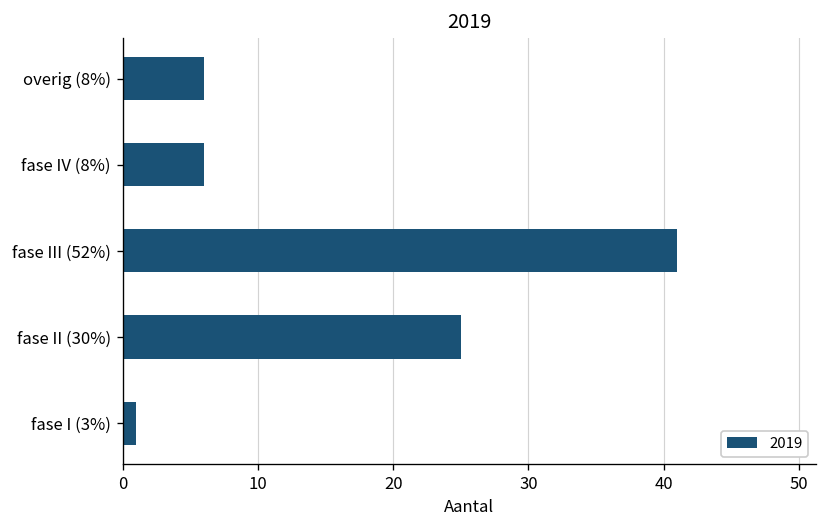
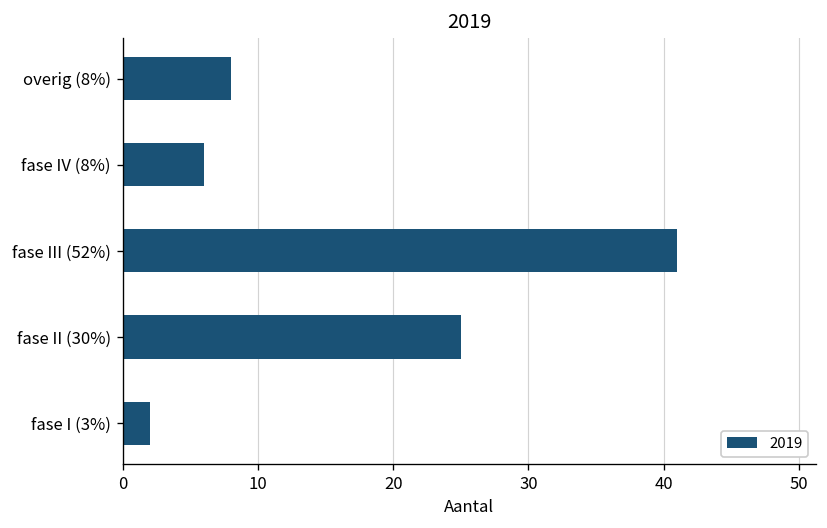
overig (8%): 6 -> 8
fase I (3%): 1 -> 2
